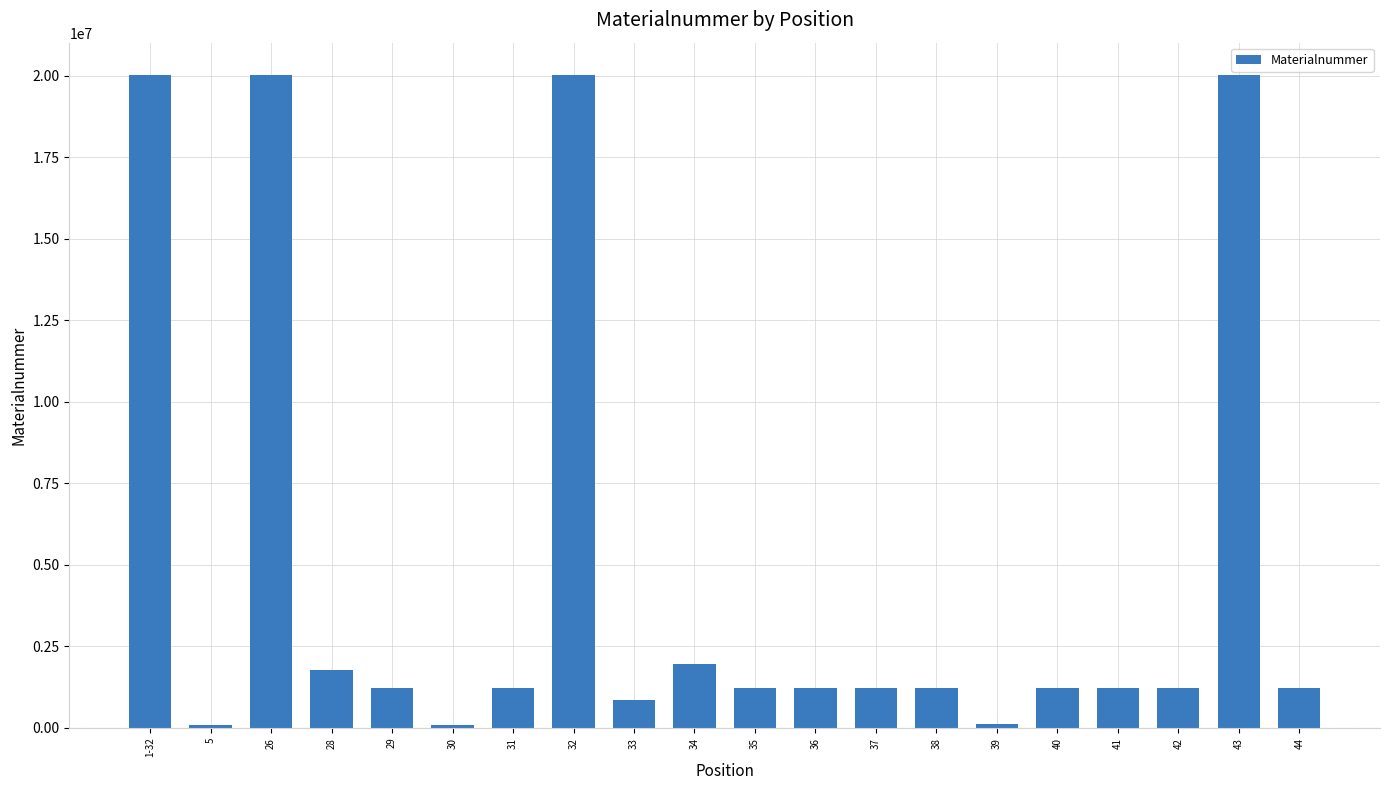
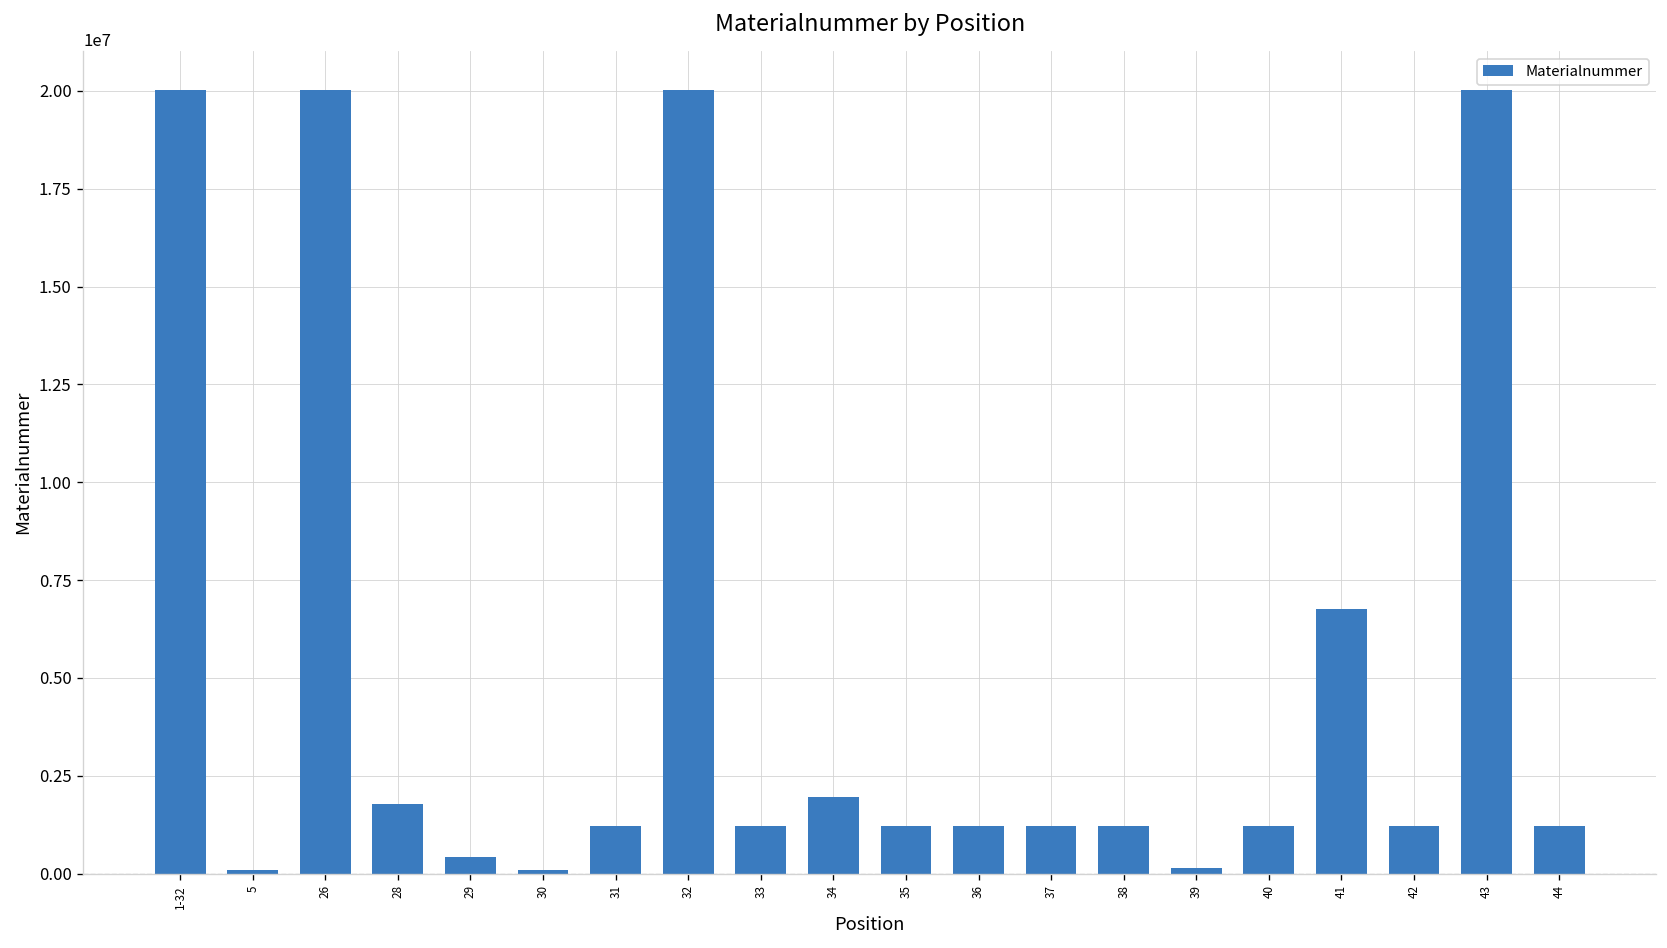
29: 1200000 -> 400000
33: 900000 -> 1200000
41: 1200000 -> 6700000
